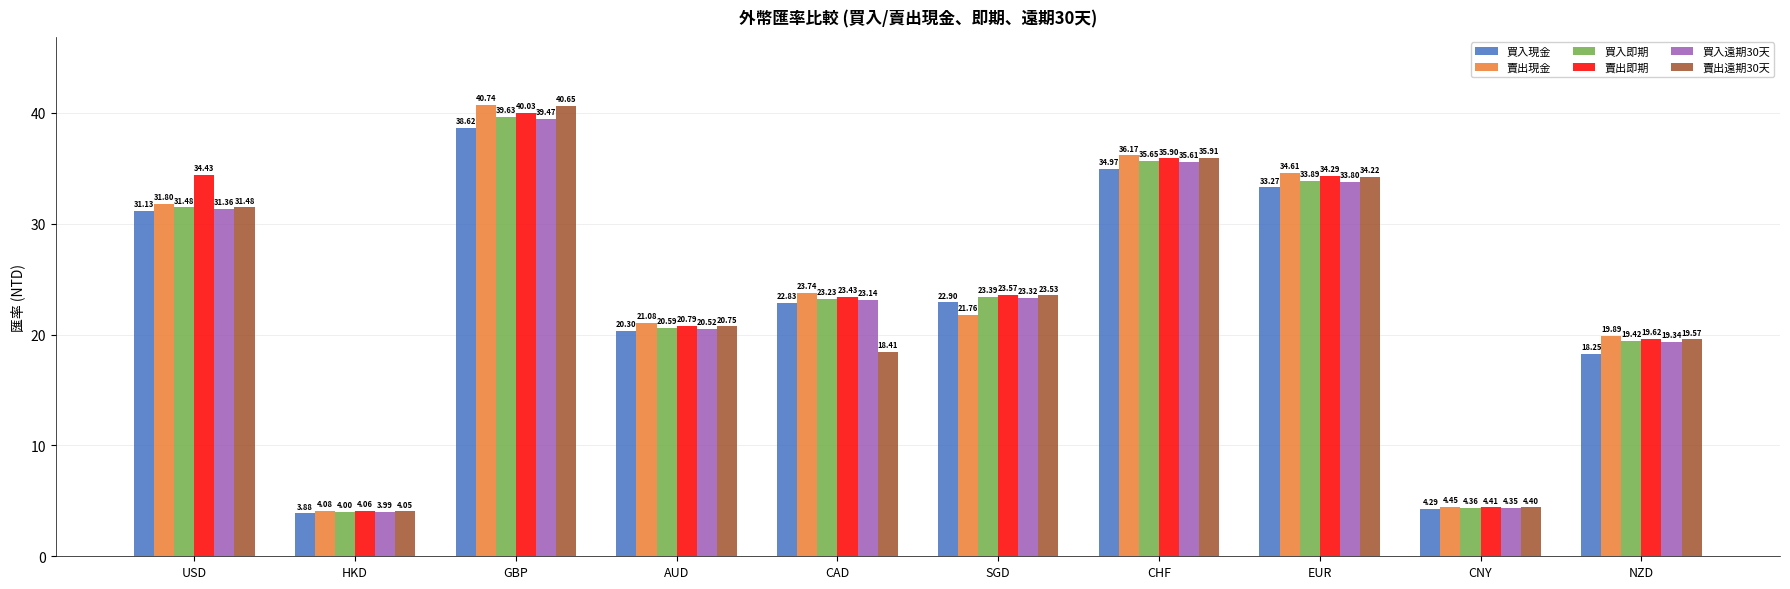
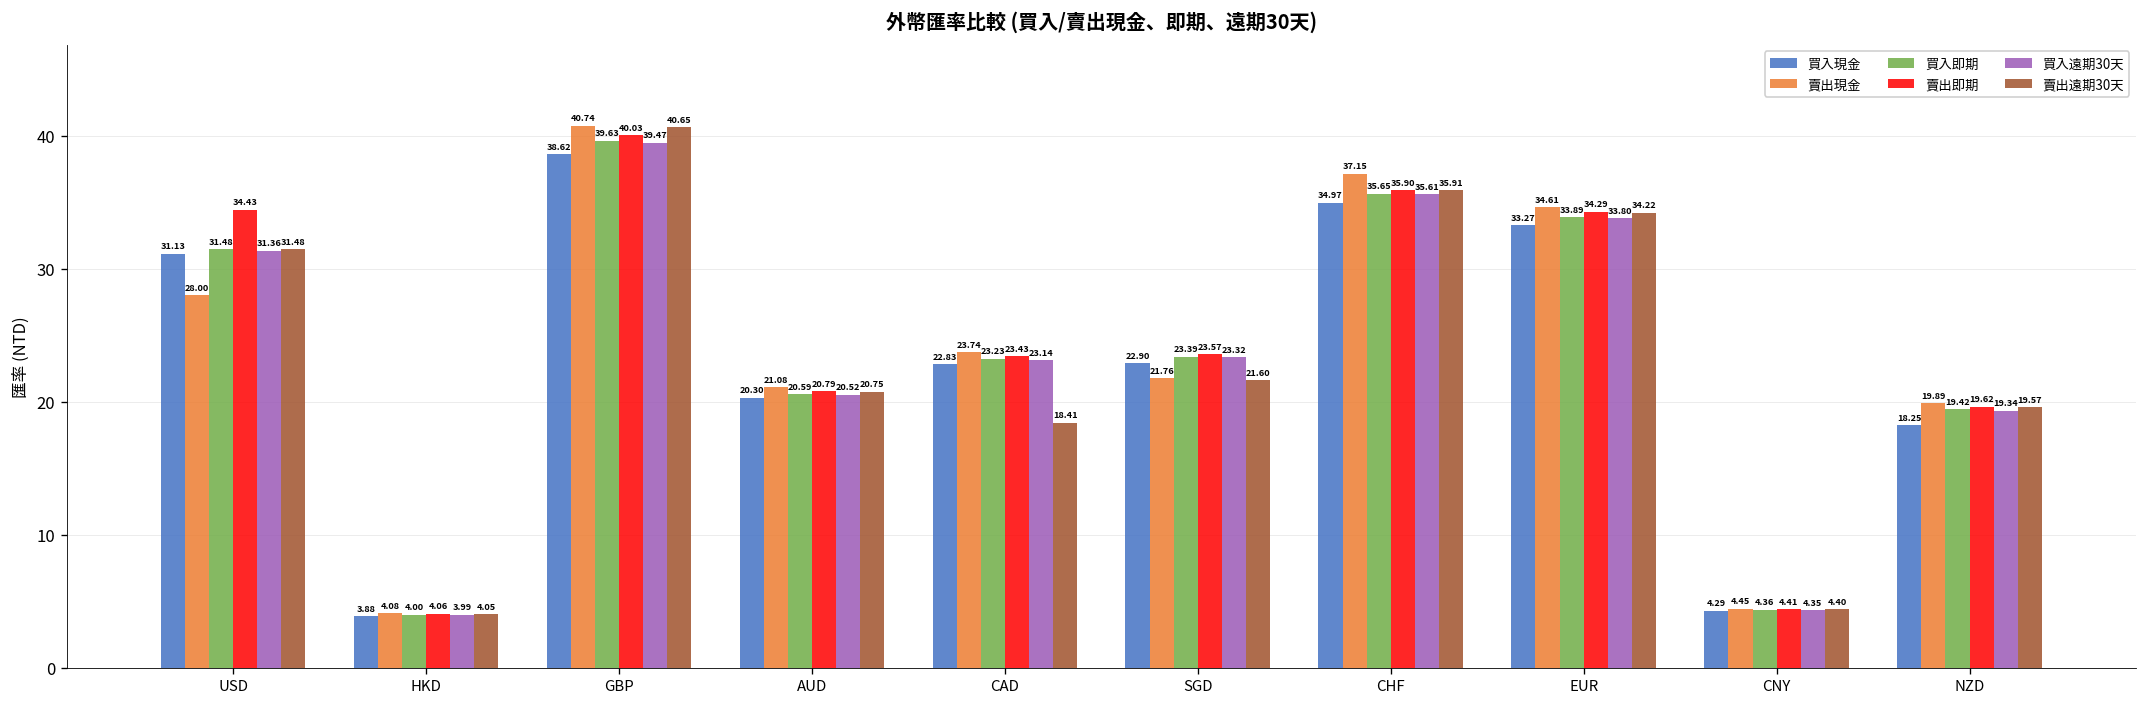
賣出現金, USD: 31.80 -> 28.00
賣出遠期30天, SGD: 23.53 -> 21.60
賣出現金, CHF: 36.17 -> 37.15
